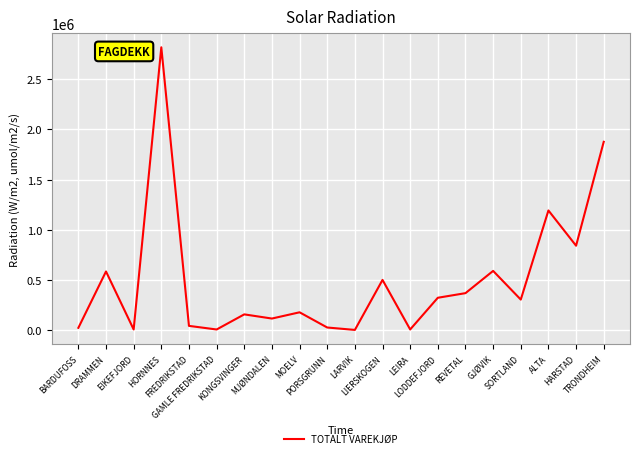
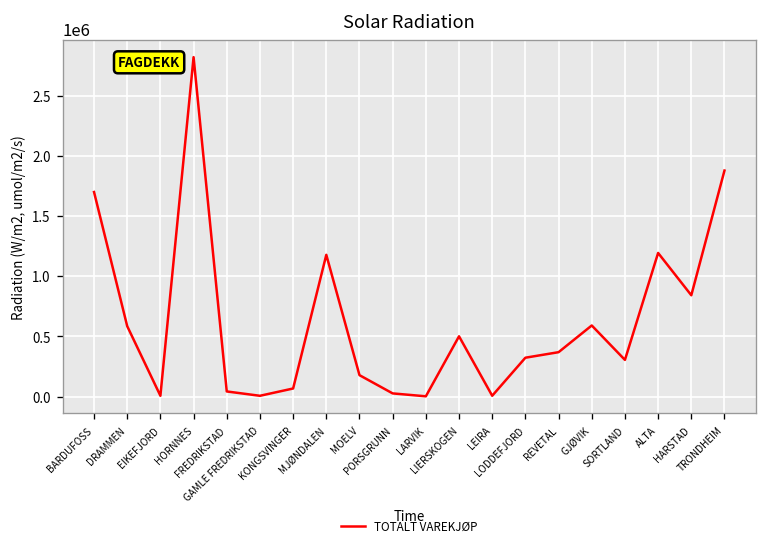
BARDUFOSS: 20000 -> 1700000
KONGSVINGER: 160000 -> 70000
MJØNDALEN: 120000 -> 1180000
